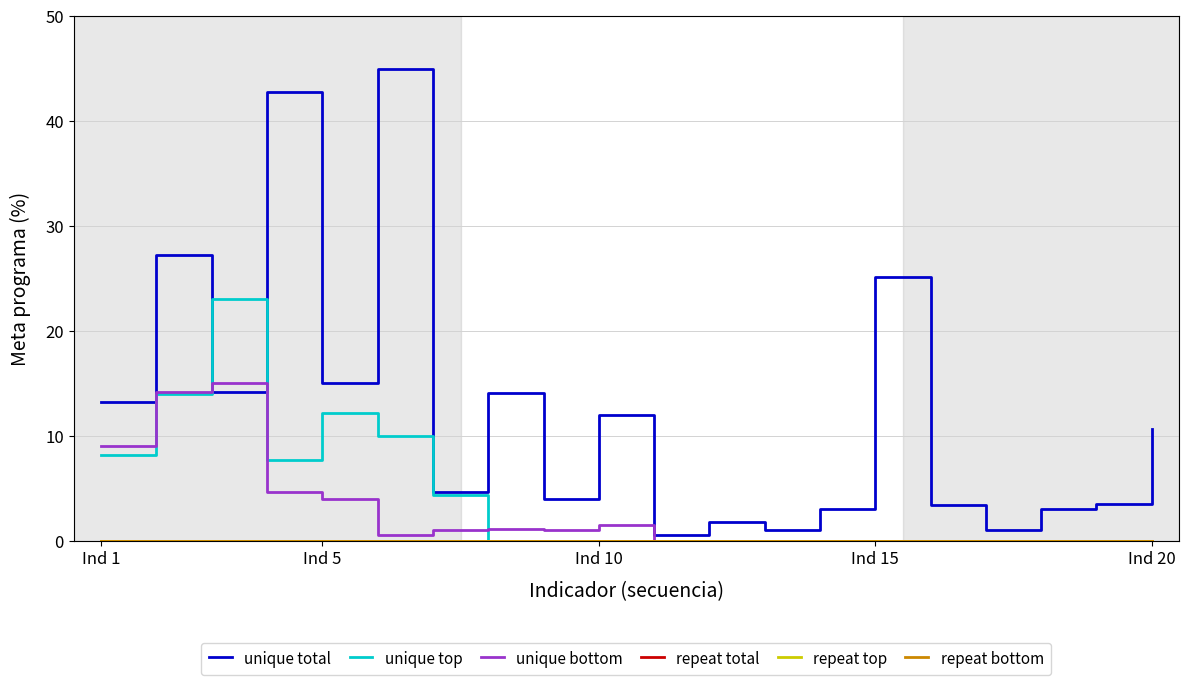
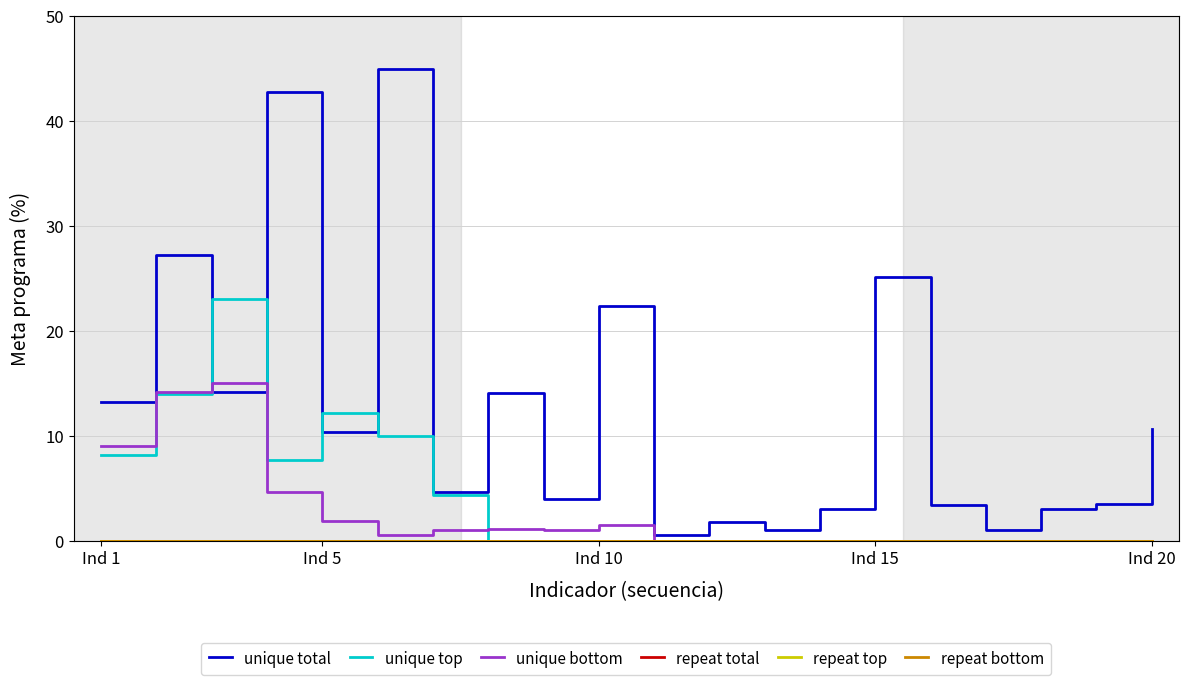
unique total, Ind 5: 15.0 -> 10.3
unique bottom, Ind 5: 4.0 -> 1.9
unique total, Ind 10: 12.0 -> 22.4
